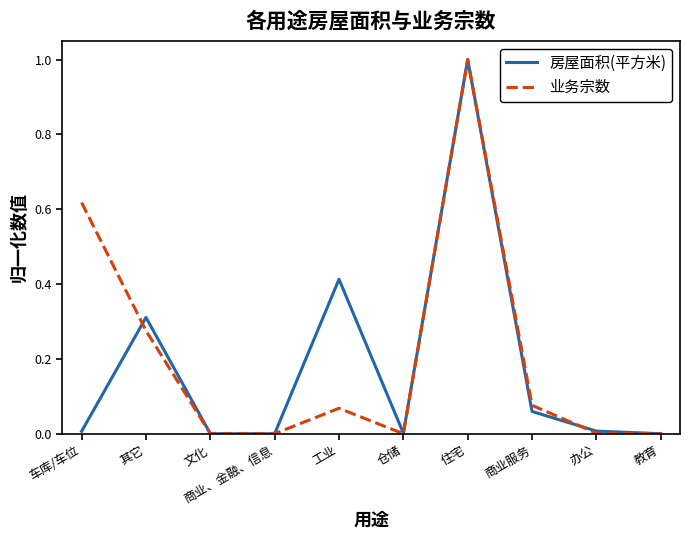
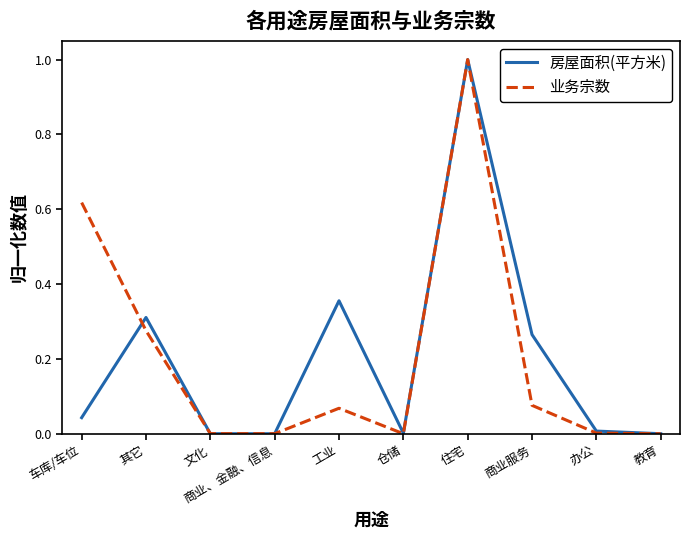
房屋面积(平方米), 车库/车位: 0.01 -> 0.04
房屋面积(平方米), 工业: 0.41 -> 0.36
房屋面积(平方米), 商业服务: 0.06 -> 0.27
